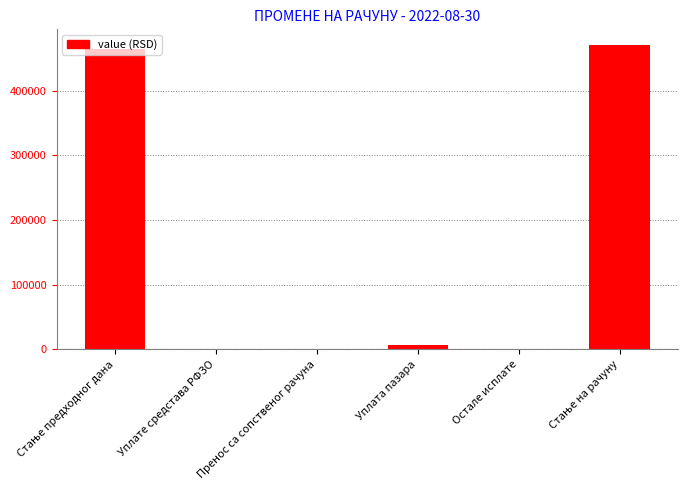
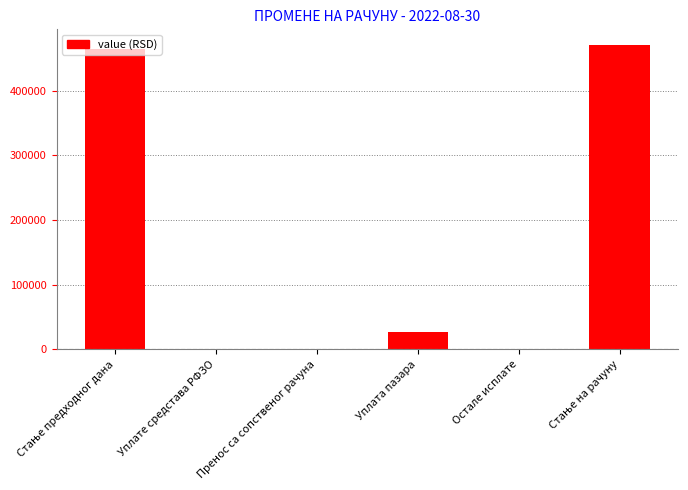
Уплата пазара: 10000 -> 30000
